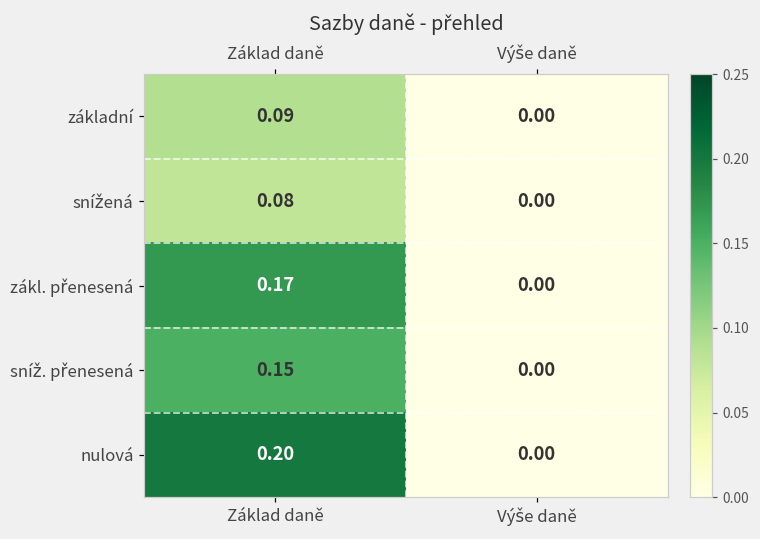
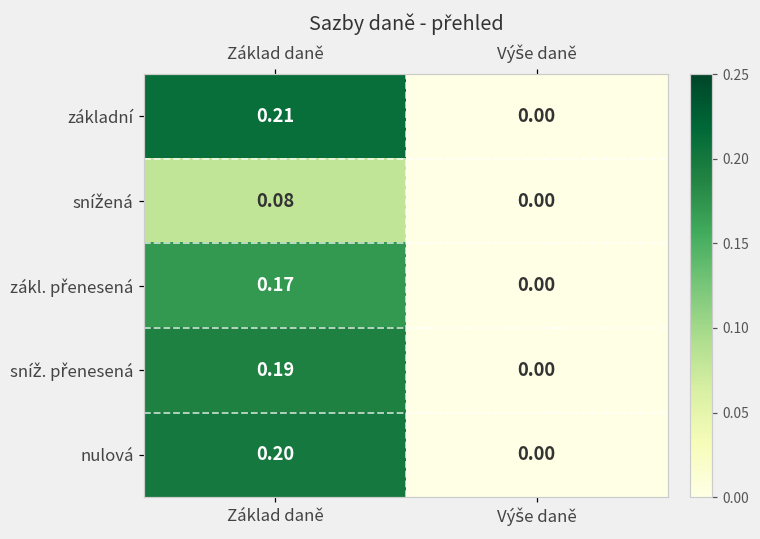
základní, Základ daně: 0.09 -> 0.21
sníž. přenesená, Základ daně: 0.15 -> 0.19
